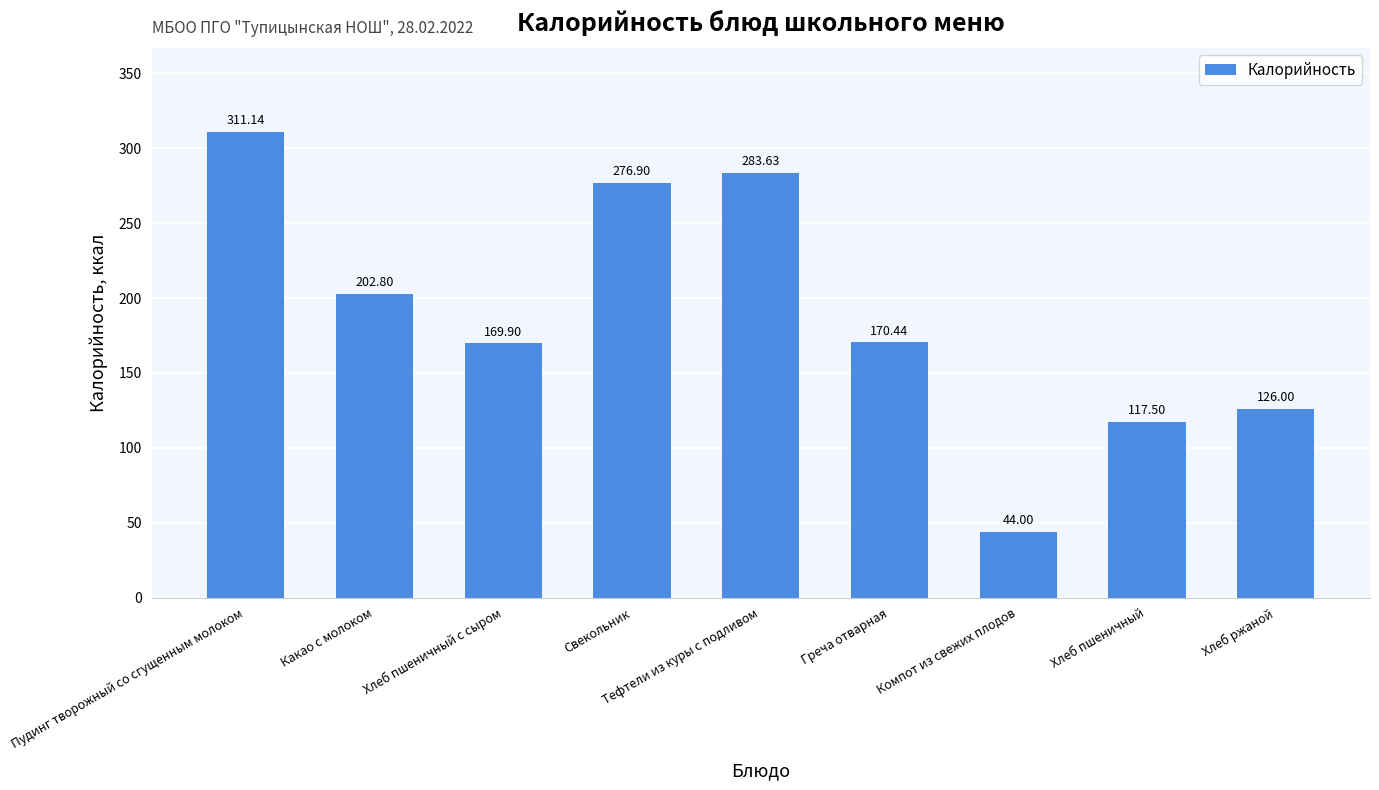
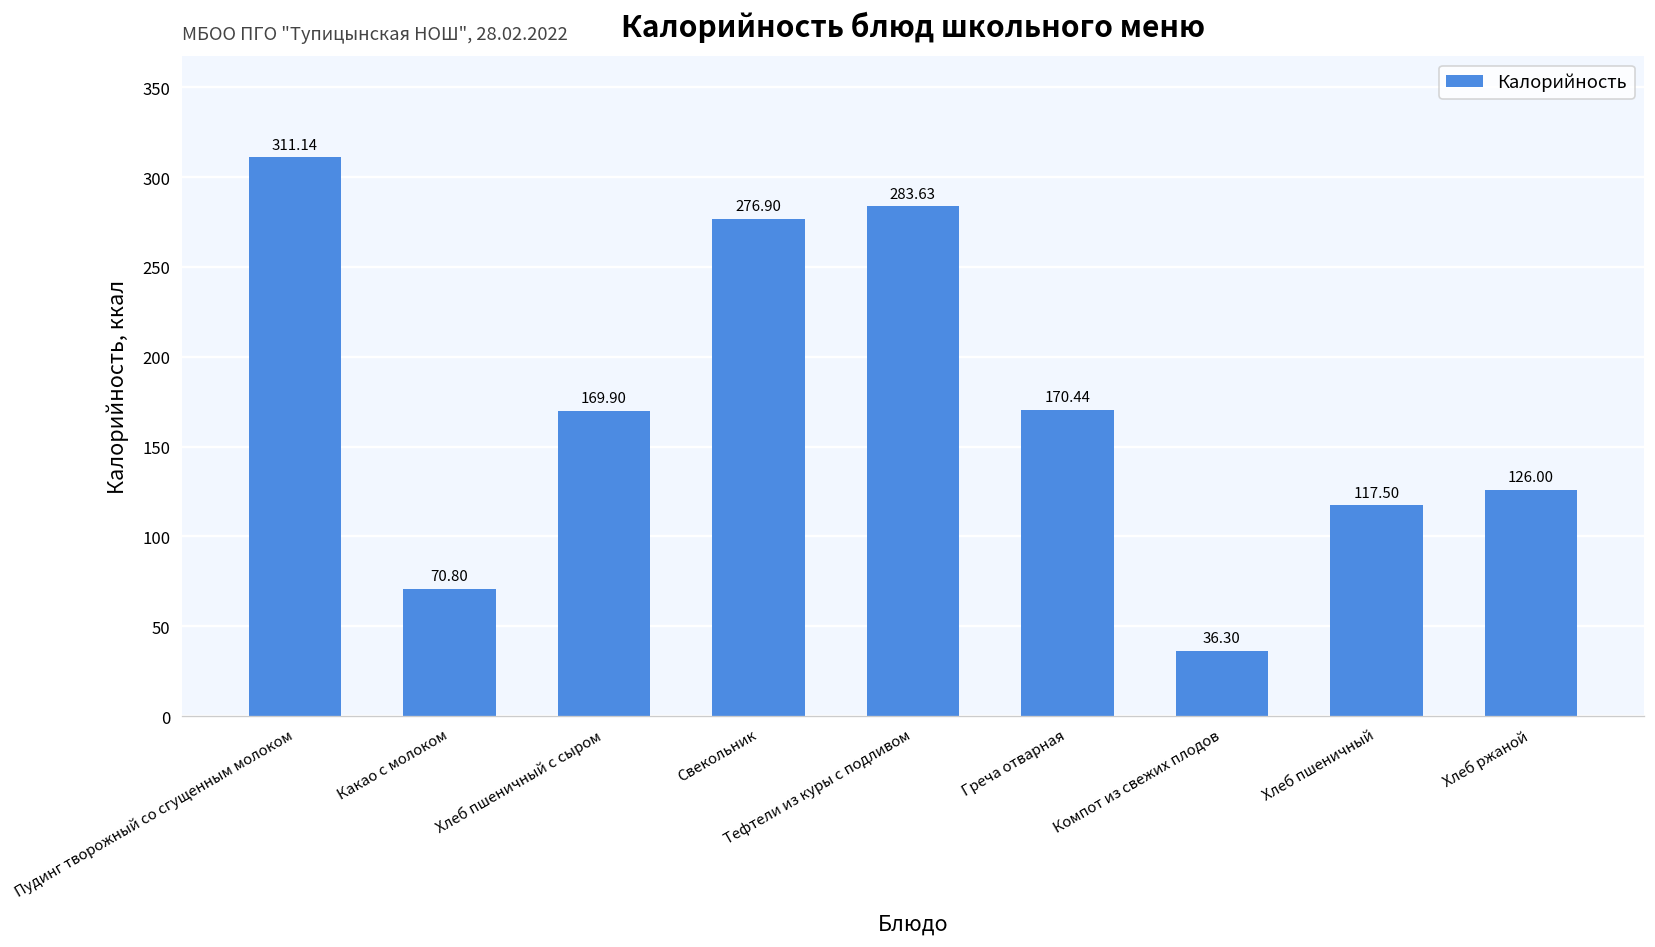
Какао с молоком: 202.80 -> 70.80
Компот из свежих плодов: 44.00 -> 36.30
